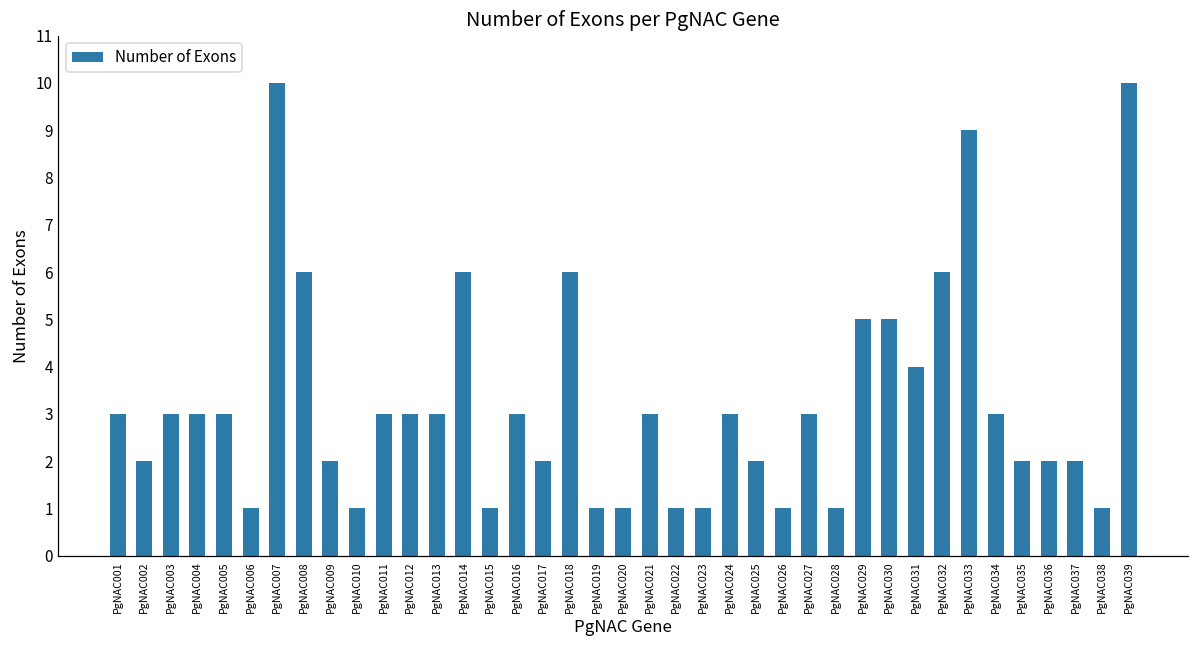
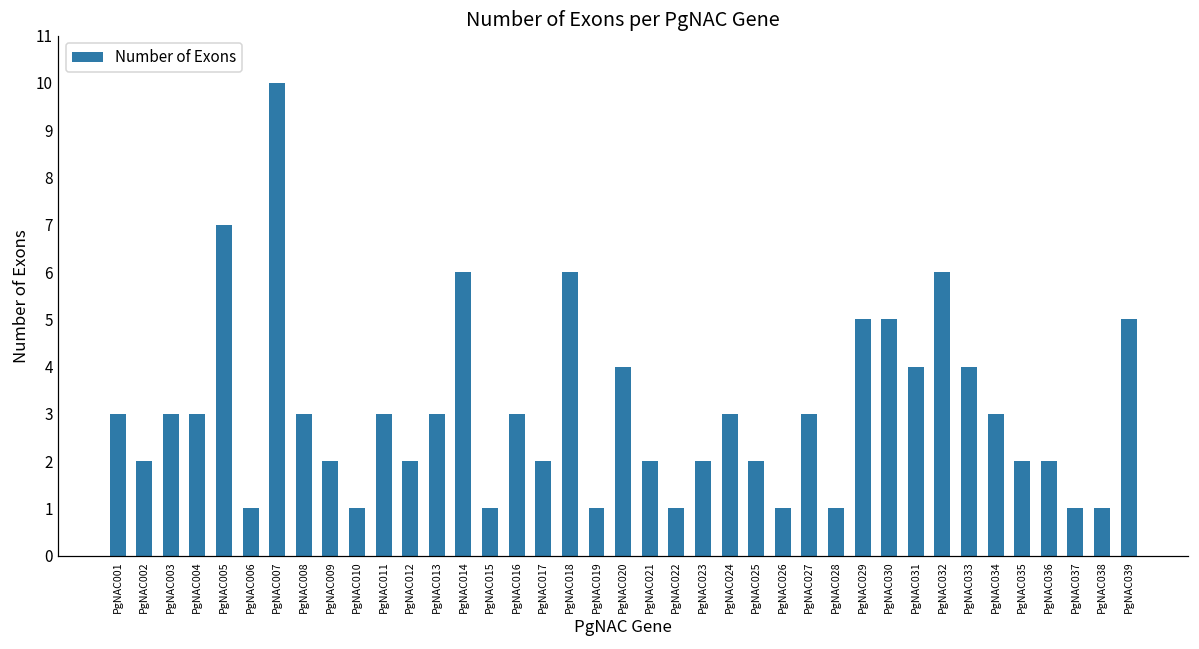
PgNAC005: 3 -> 7
PgNAC008: 6 -> 3
PgNAC012: 3 -> 2
PgNAC020: 1 -> 4
PgNAC021: 3 -> 2
PgNAC023: 1 -> 2
PgNAC033: 9 -> 4
PgNAC037: 2 -> 1
PgNAC039: 10 -> 5
